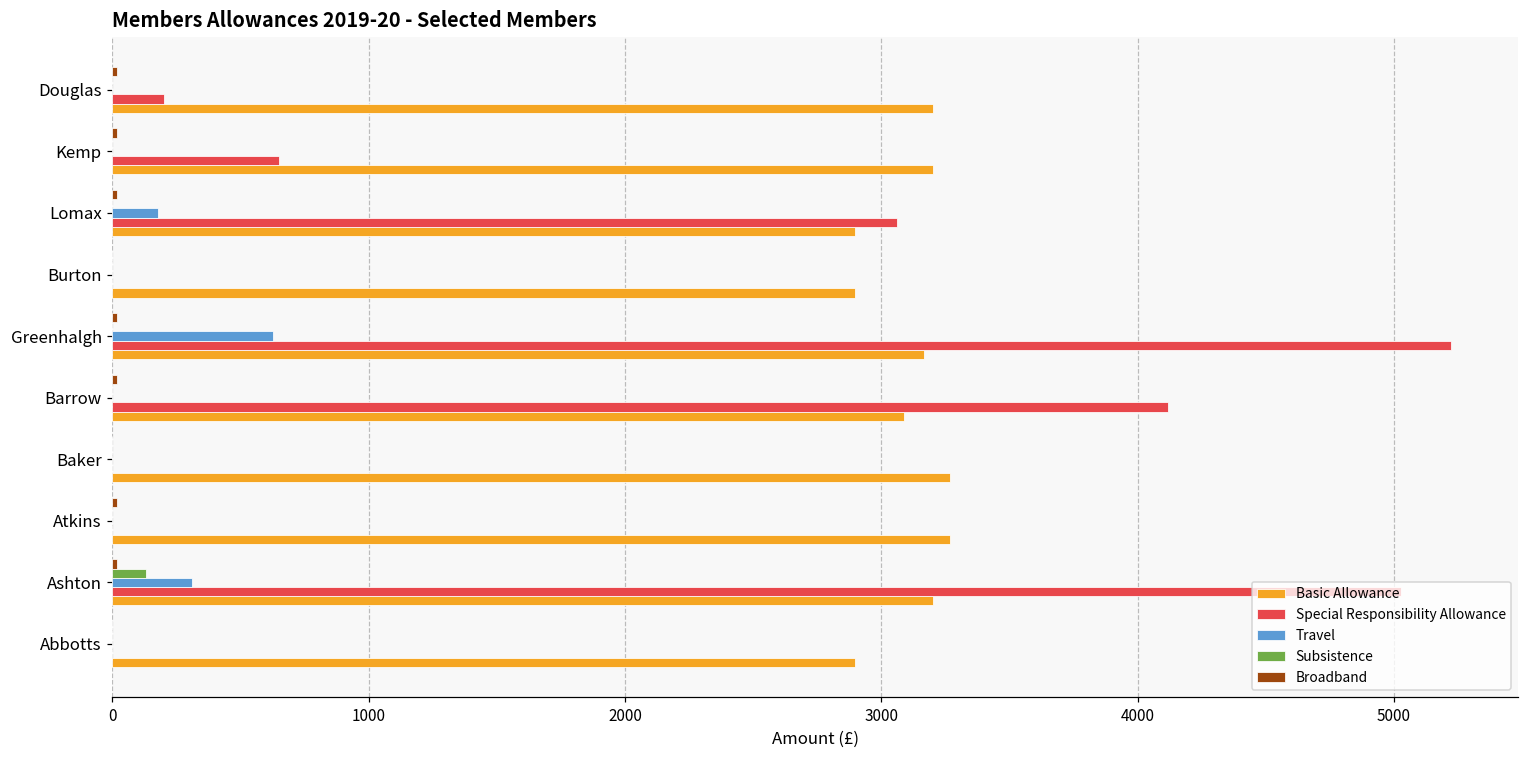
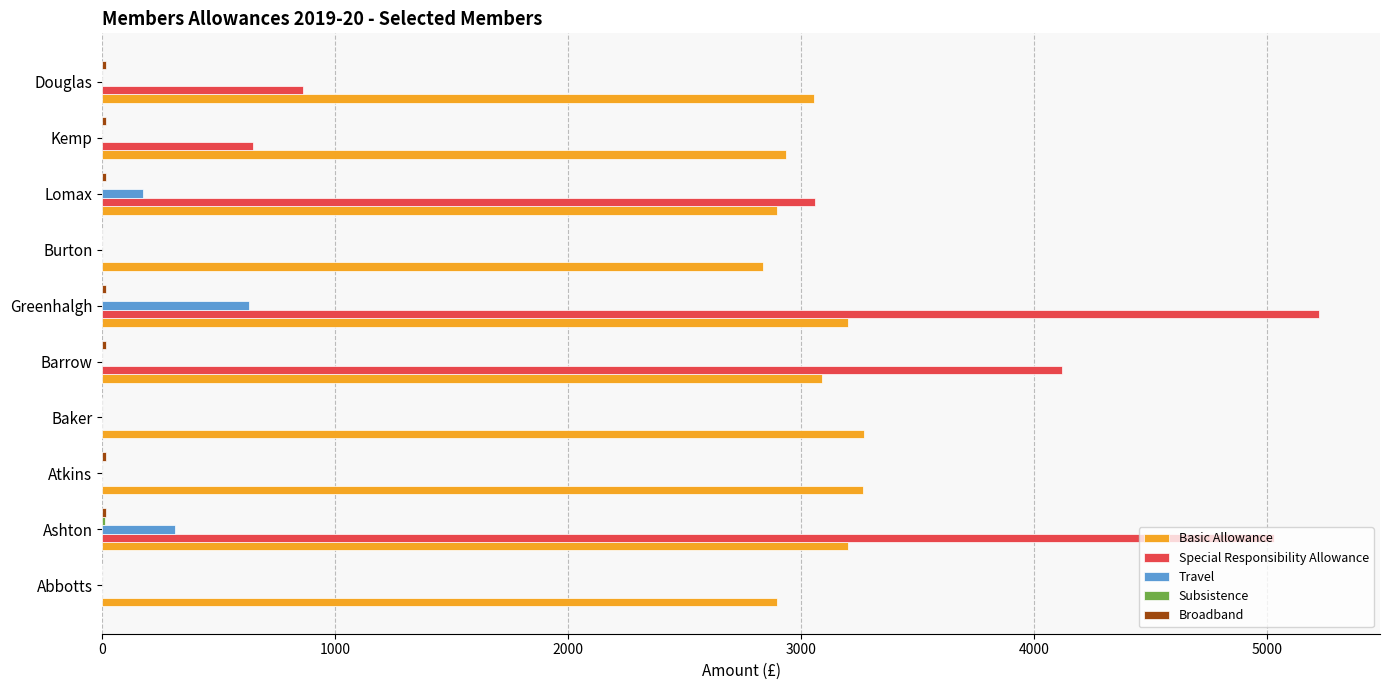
Special Responsibility Allowance, Douglas: 200 -> 860
Basic Allowance, Douglas: 3200 -> 3050
Basic Allowance, Kemp: 3200 -> 2930
Basic Allowance, Burton: 2900 -> 2830
Basic Allowance, Greenhalgh: 3160 -> 3200
Subsistence, Ashton: 130 -> 10
